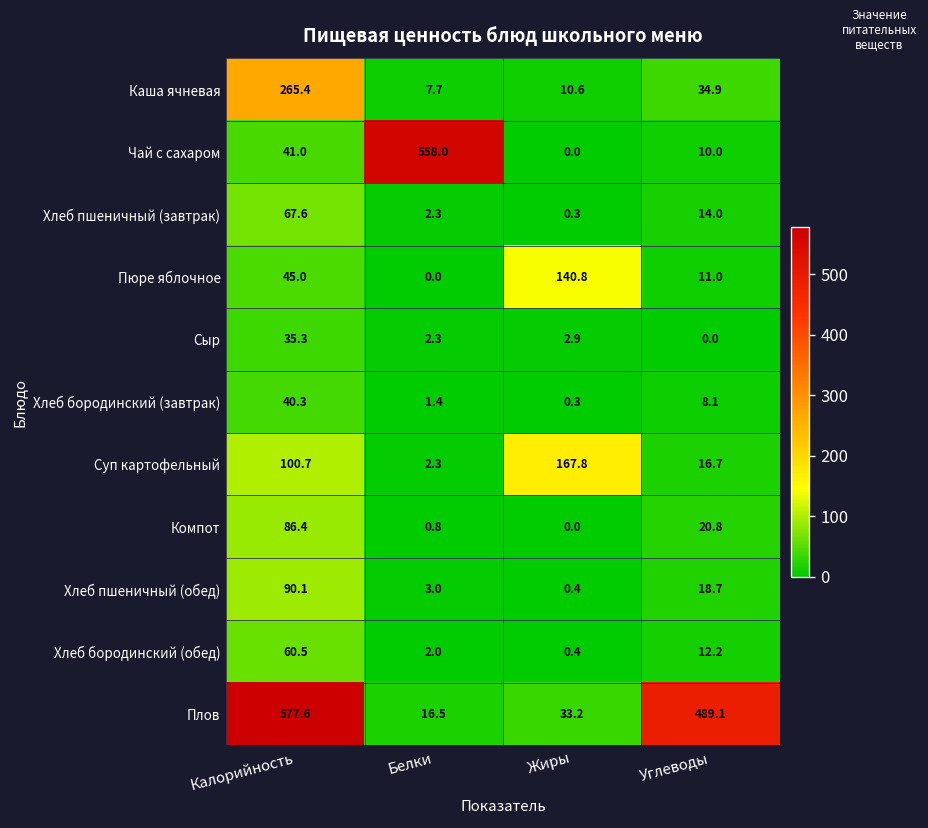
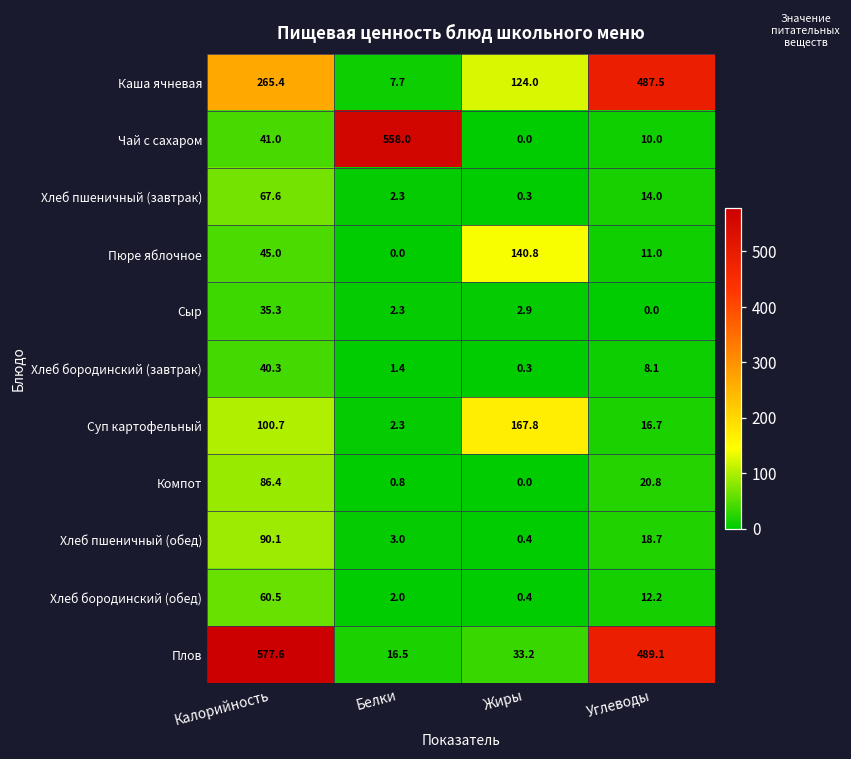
Каша ячневая, Жиры: 10.6 -> 124.0
Каша ячневая, Углеводы: 34.9 -> 487.5
